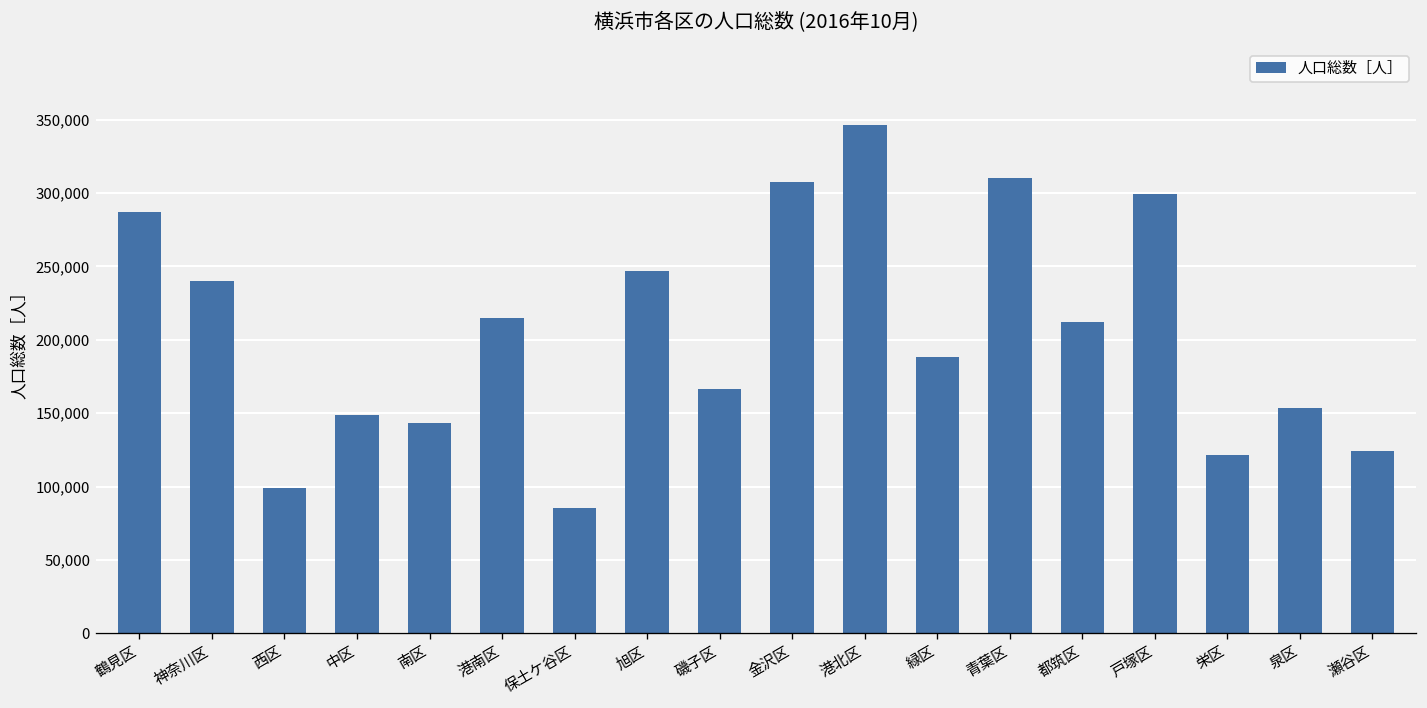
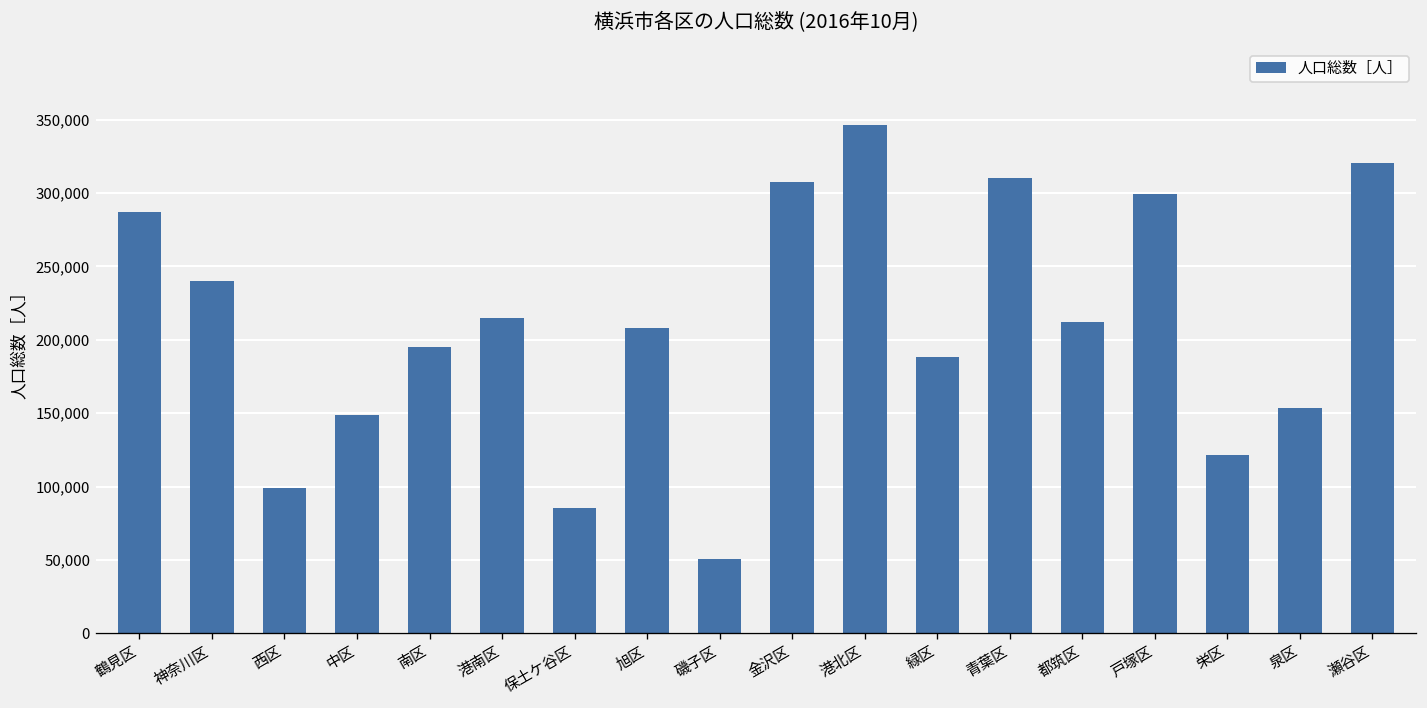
南区: 143,000 -> 195,000
旭区: 247,000 -> 208,000
磯子区: 167,000 -> 51,000
瀬谷区: 124,000 -> 320,000
